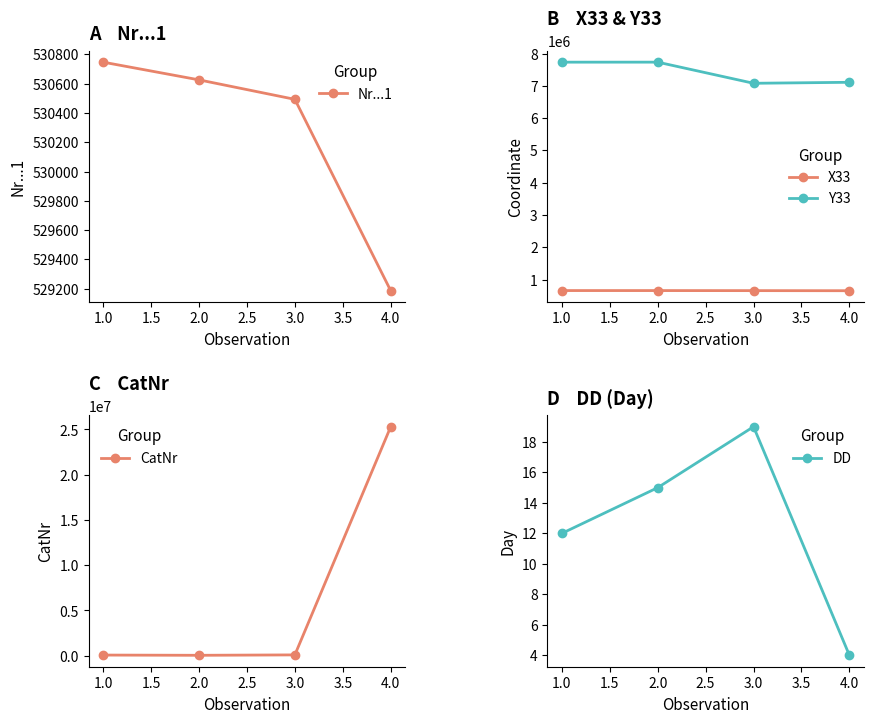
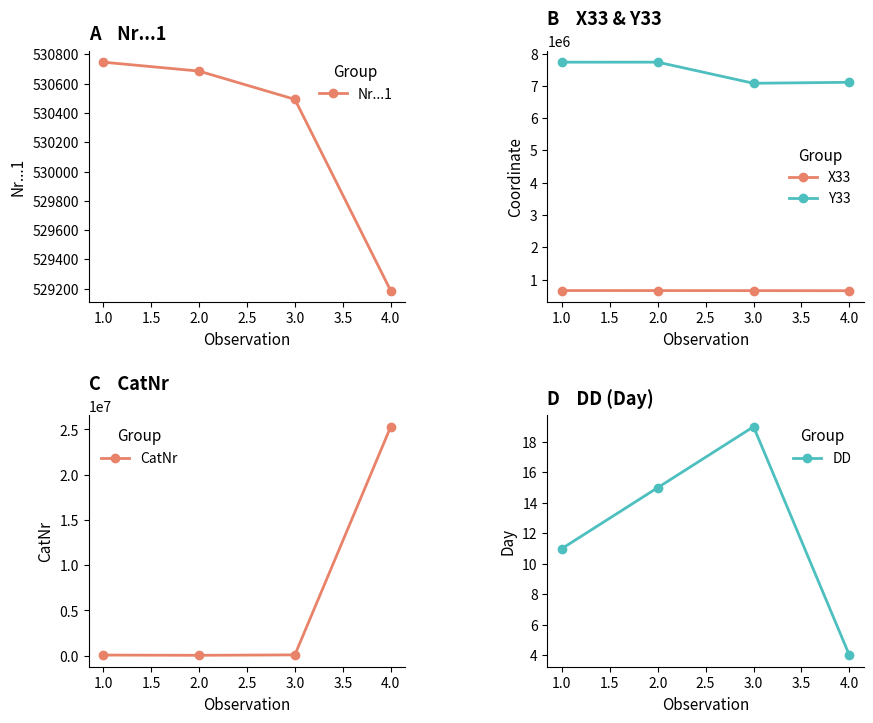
A Nr...1, 2.0: 530630 -> 530690
D DD (Day), 1.0: 12 -> 11
